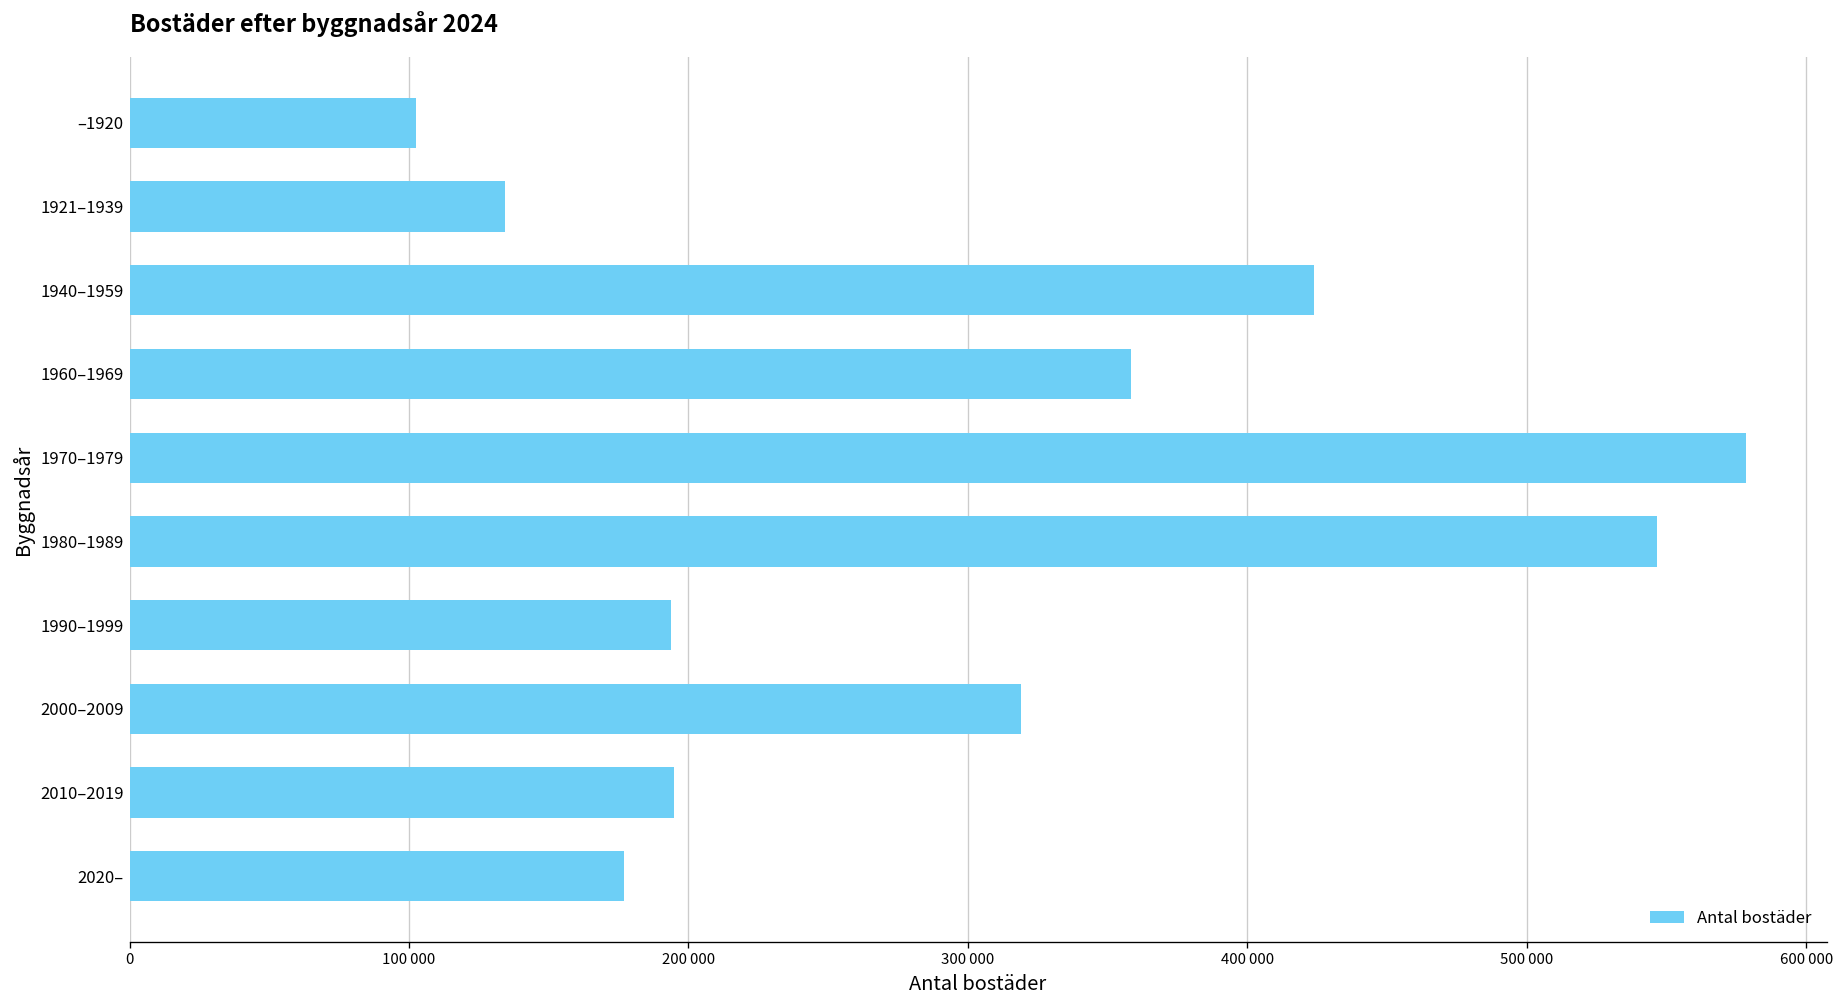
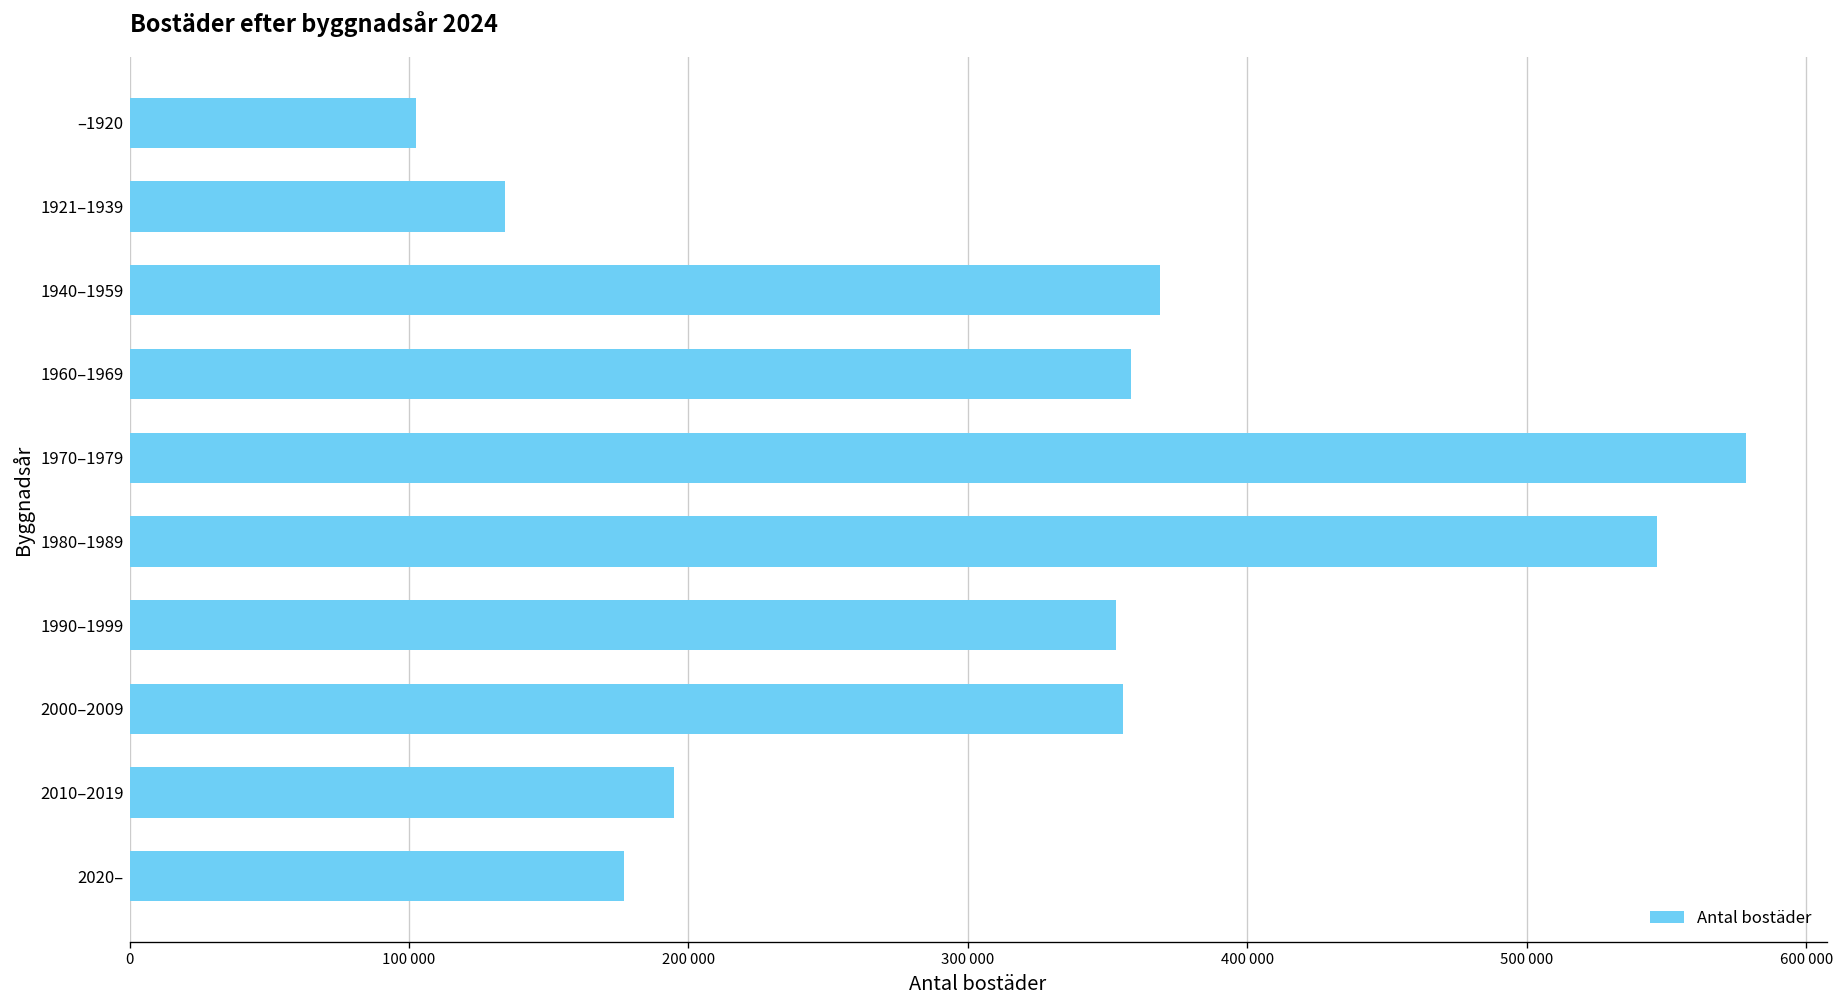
1940–1959: 424000 -> 369000
1990–1999: 194000 -> 353000
2000–2009: 319000 -> 355000
